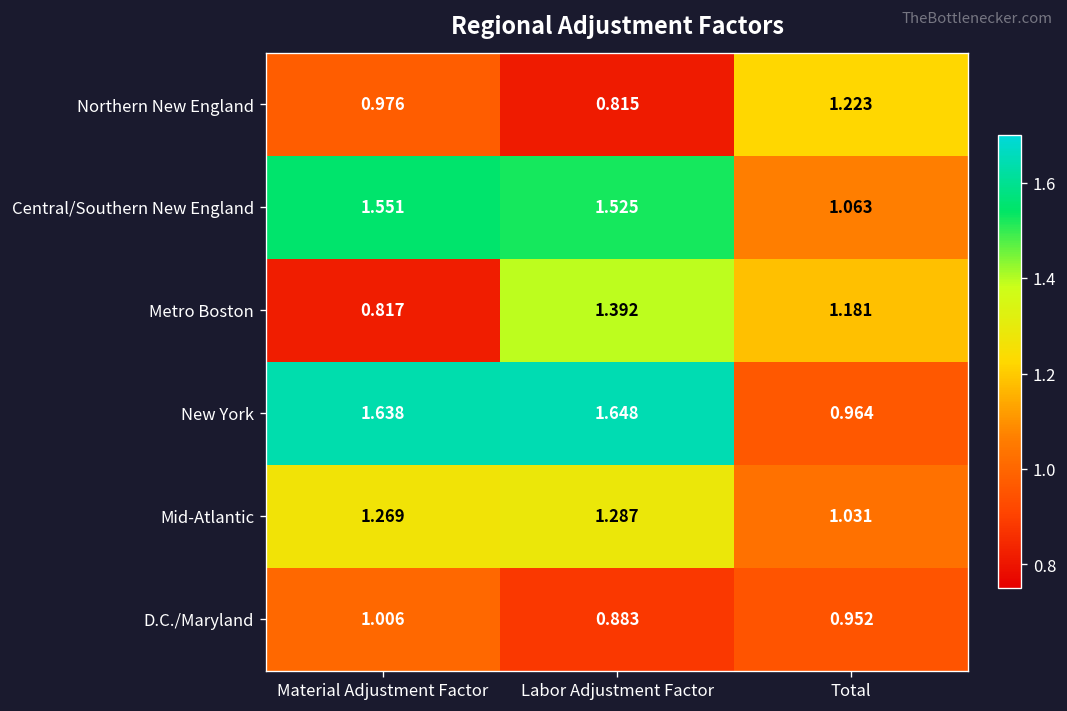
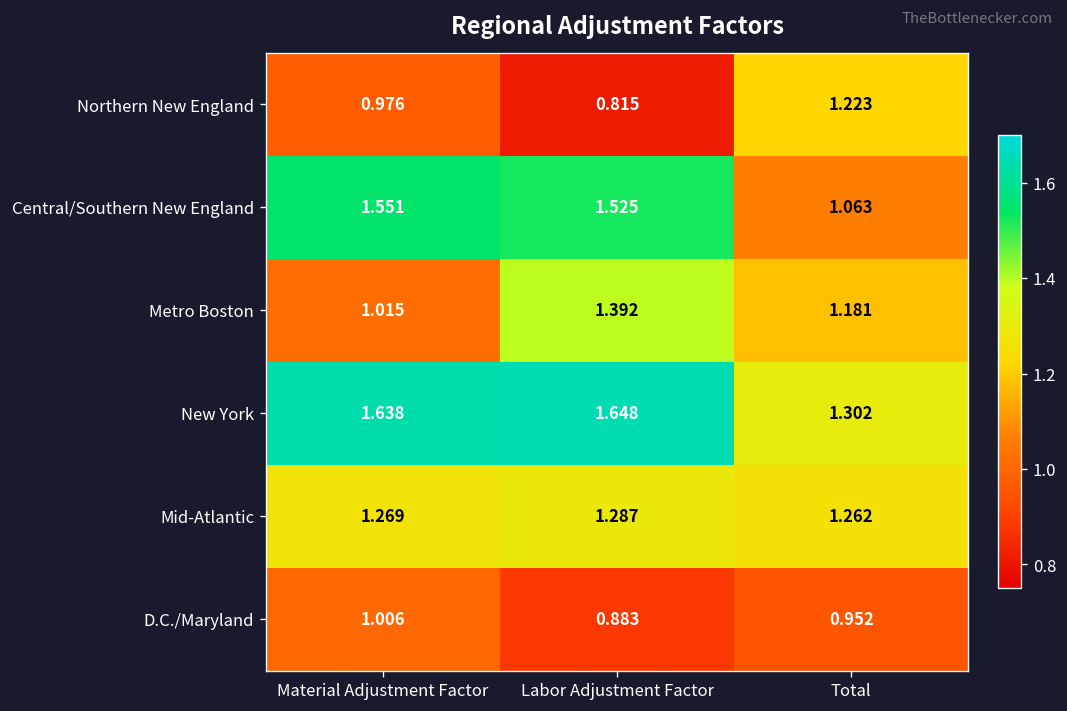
Metro Boston, Material Adjustment Factor: 0.817 -> 1.015
New York, Total: 0.964 -> 1.302
Mid-Atlantic, Total: 1.031 -> 1.262
